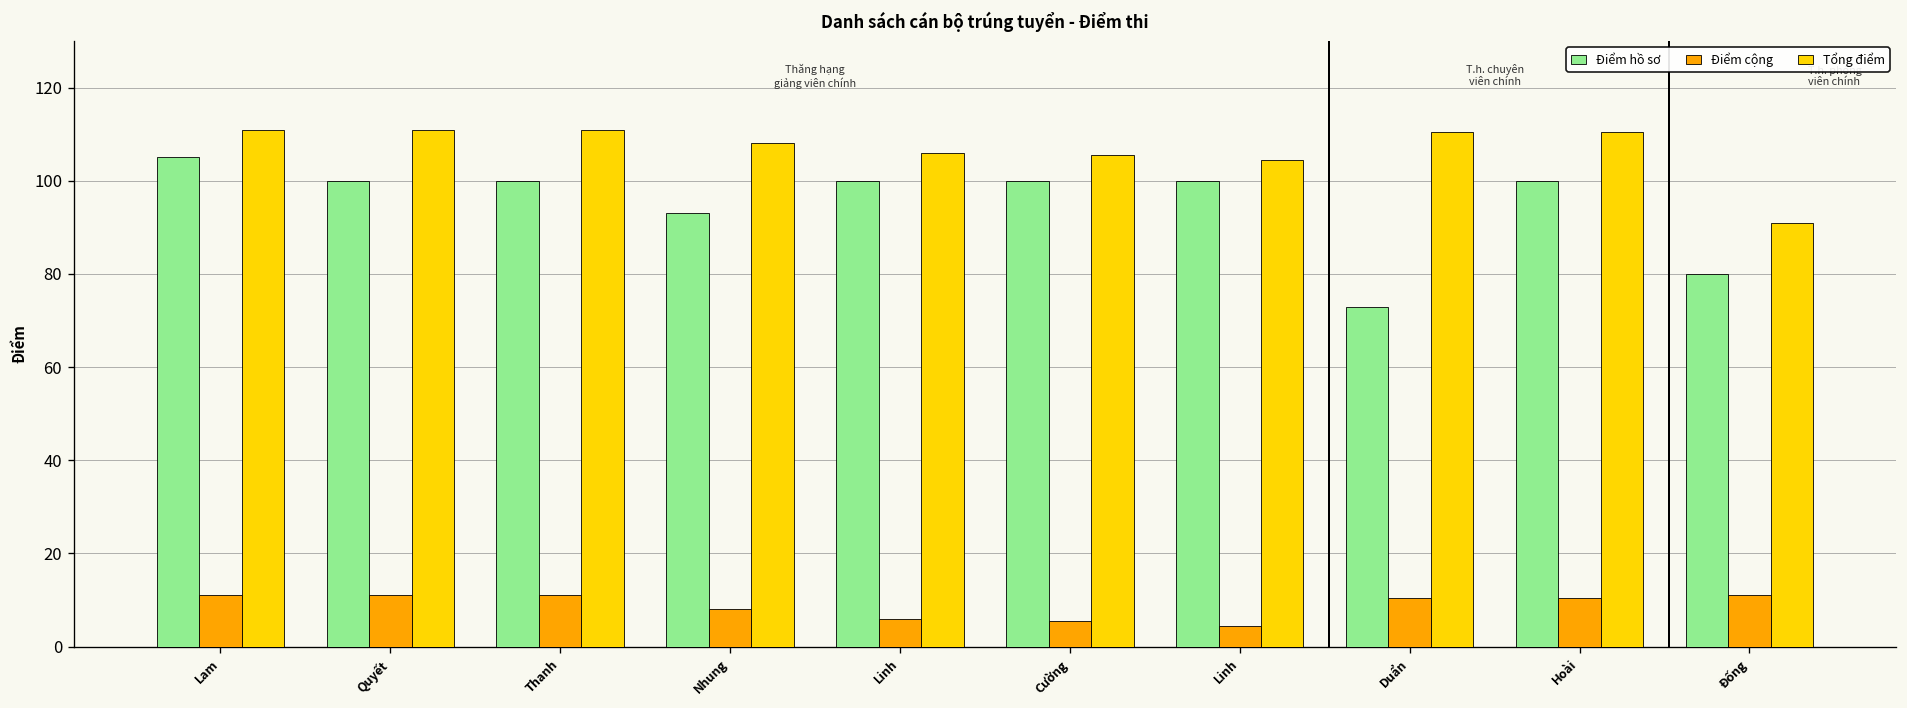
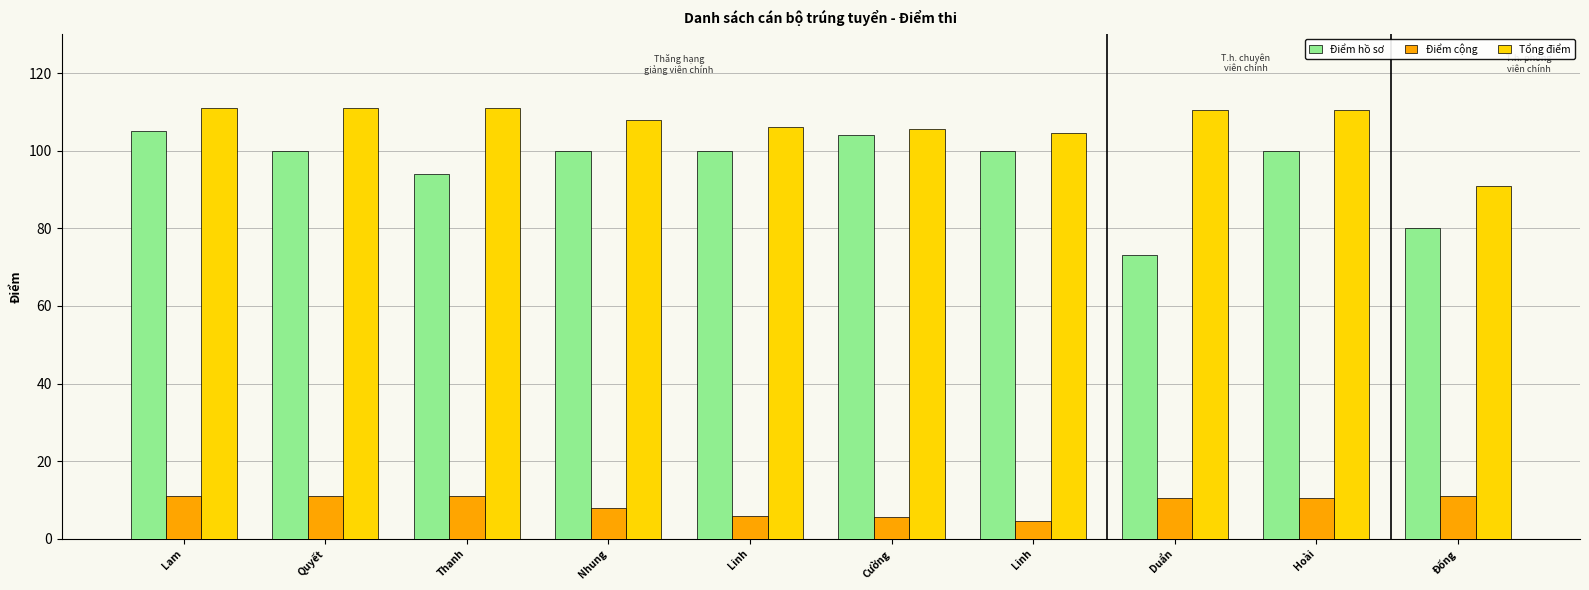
Điểm hồ sơ, Thanh: 100 -> 94
Điểm hồ sơ, Nhung: 93 -> 100
Điểm hồ sơ, Cường: 100 -> 104
